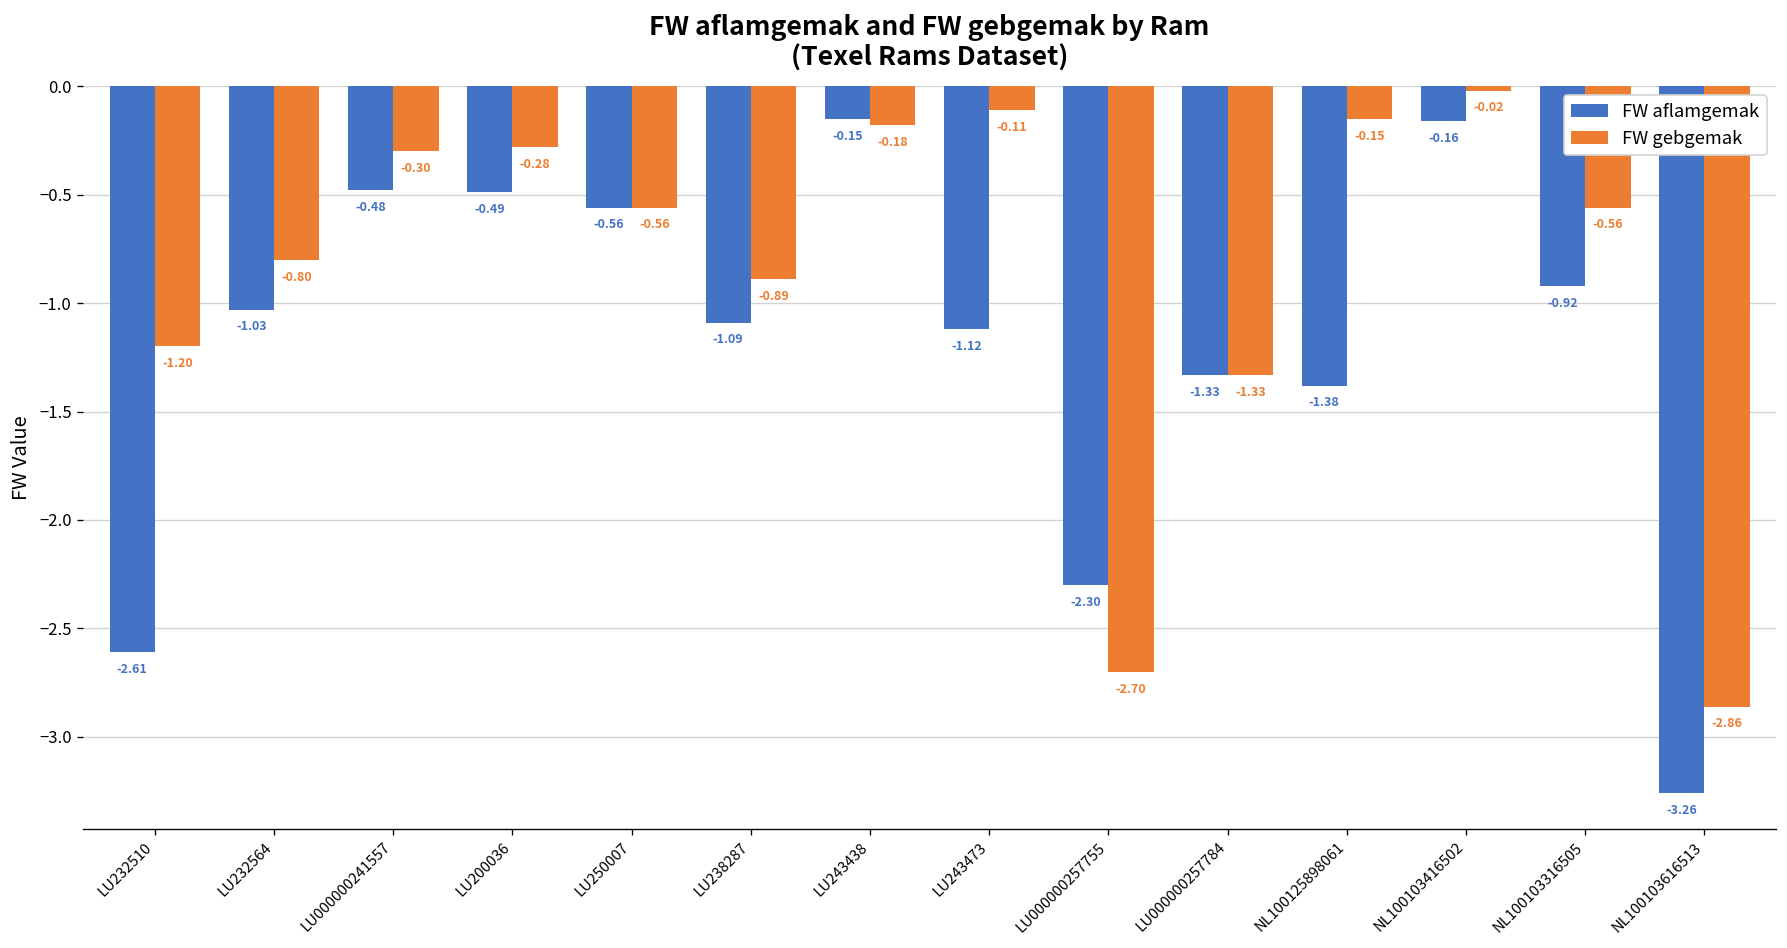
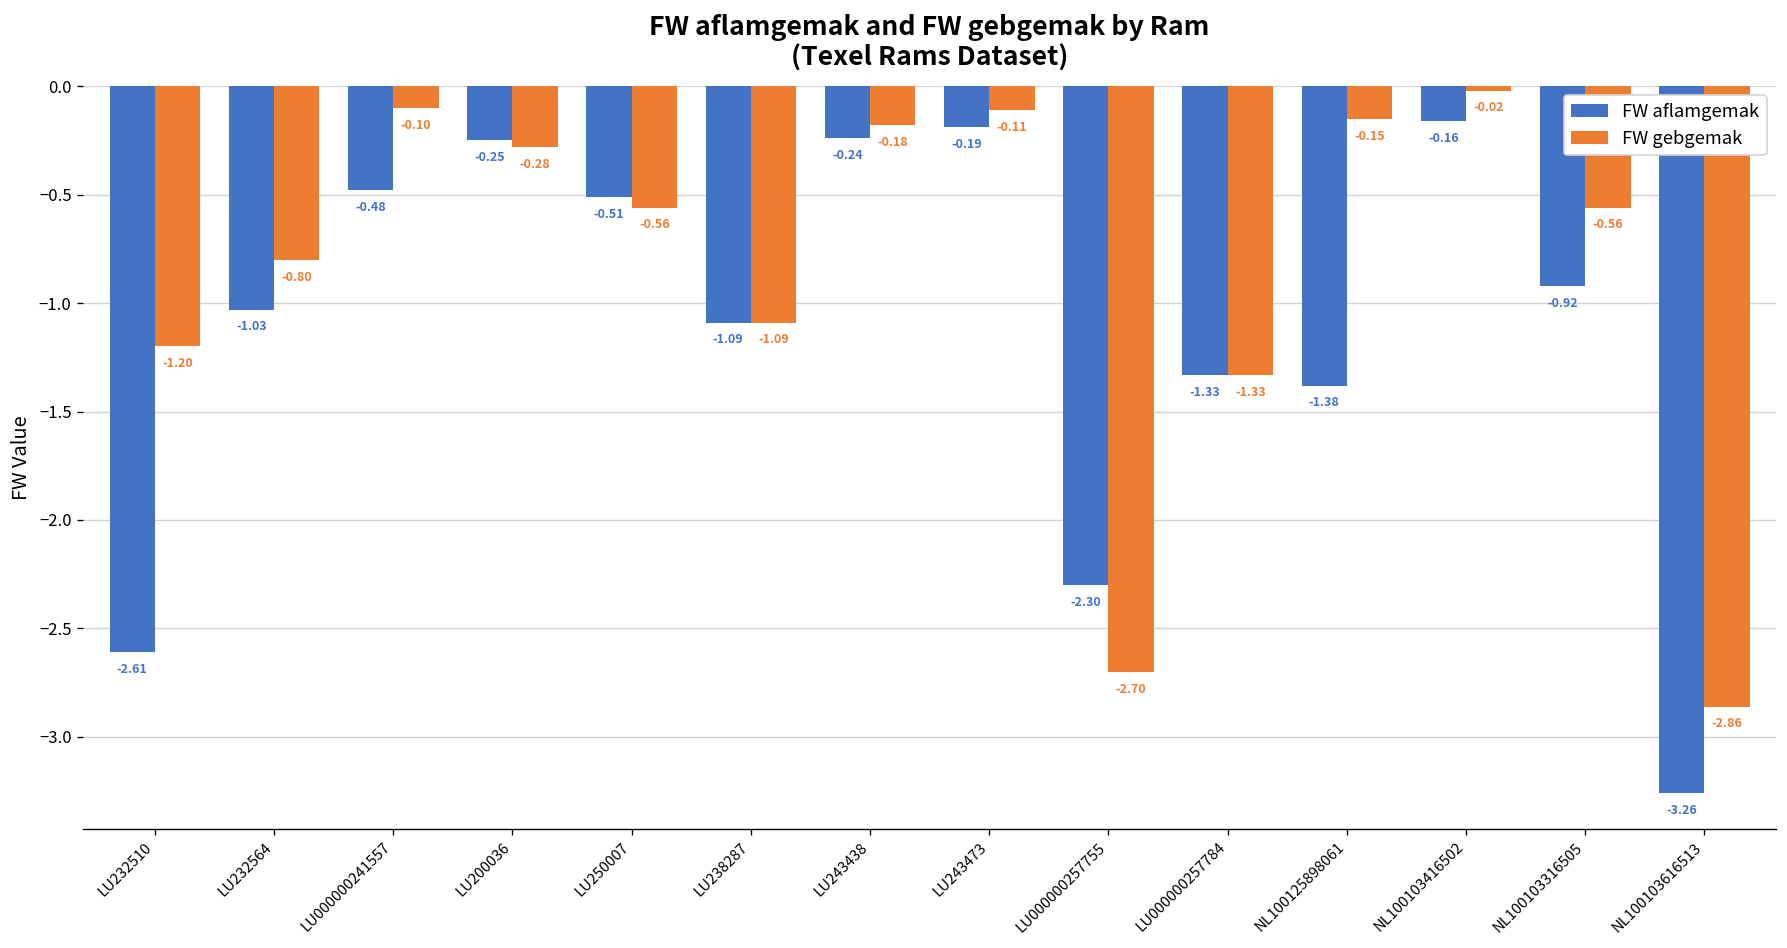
FW gebgemak, LU000000241557: -0.30 -> -0.10
FW aflamgemak, LU200036: -0.49 -> -0.25
FW aflamgemak, LU250007: -0.56 -> -0.51
FW gebgemak, LU238287: -0.89 -> -1.09
FW aflamgemak, LU243438: -0.15 -> -0.24
FW aflamgemak, LU243473: -1.12 -> -0.19
